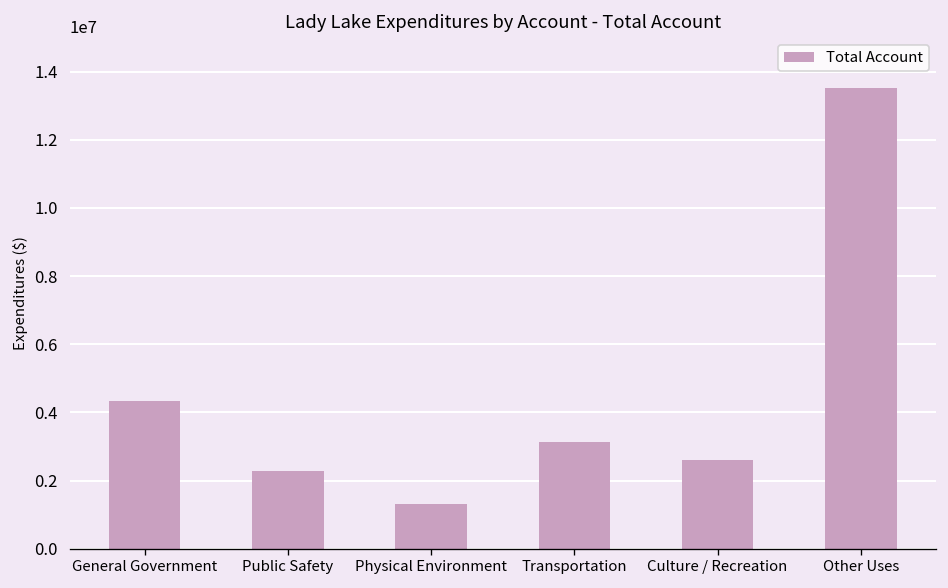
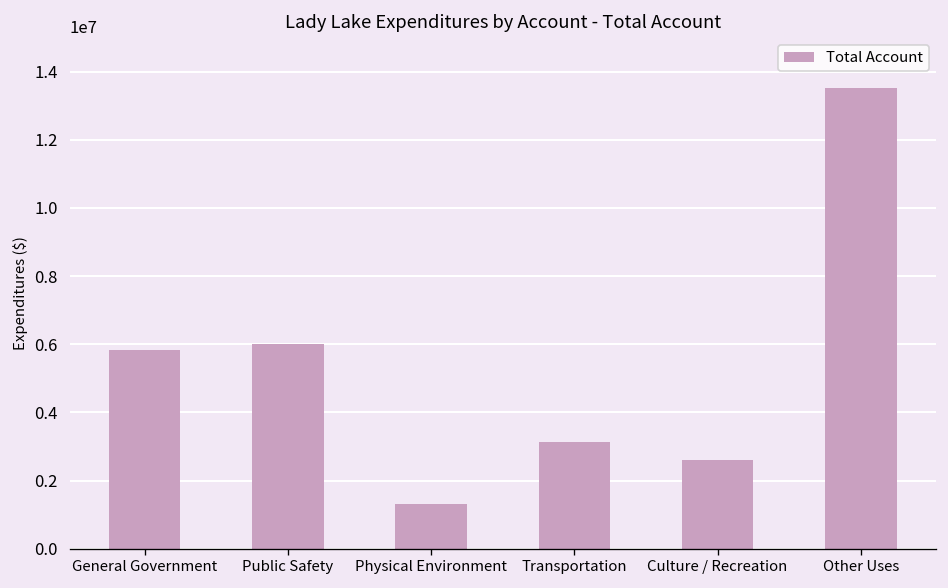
General Government: 4300000 -> 5800000
Public Safety: 2300000 -> 6000000
